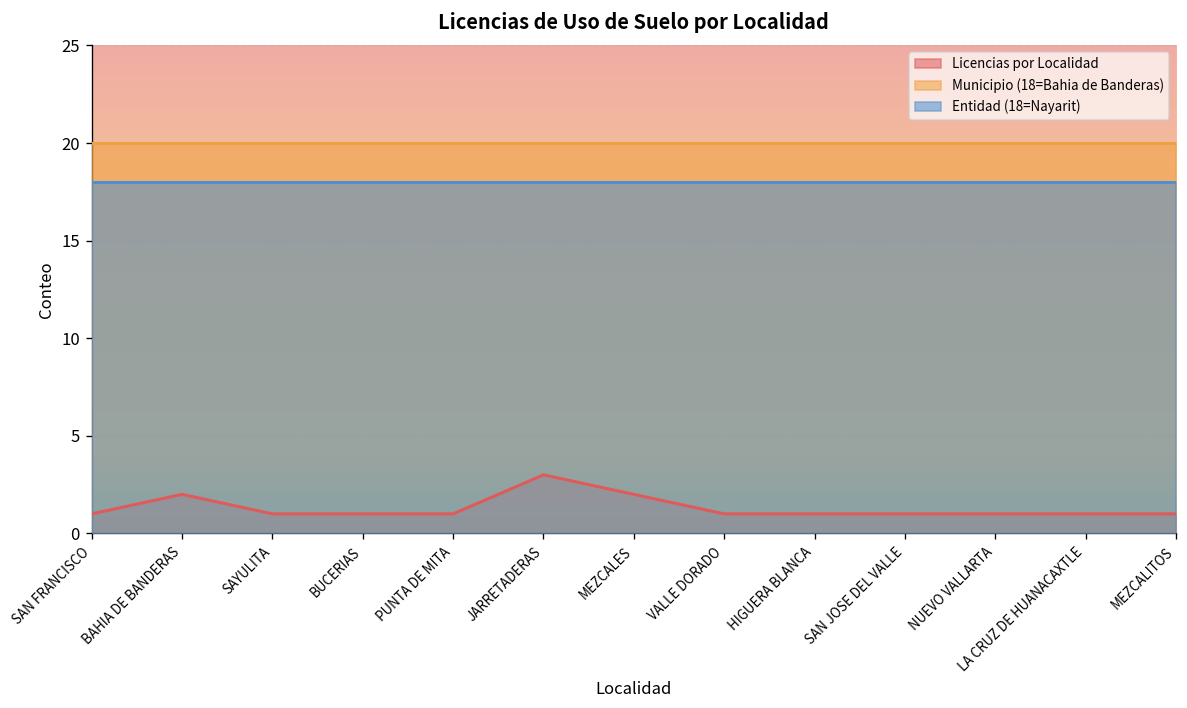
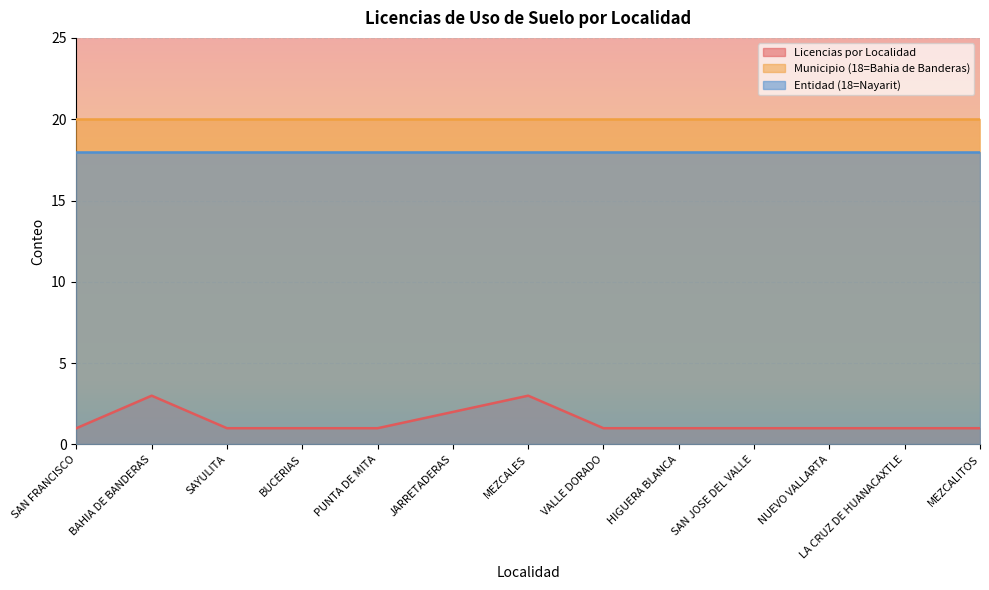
Licencias por Localidad, BAHIA DE BANDERAS: 2 -> 3
Licencias por Localidad, JARRETADERAS: 3 -> 2
Licencias por Localidad, MEZCALES: 2 -> 3
